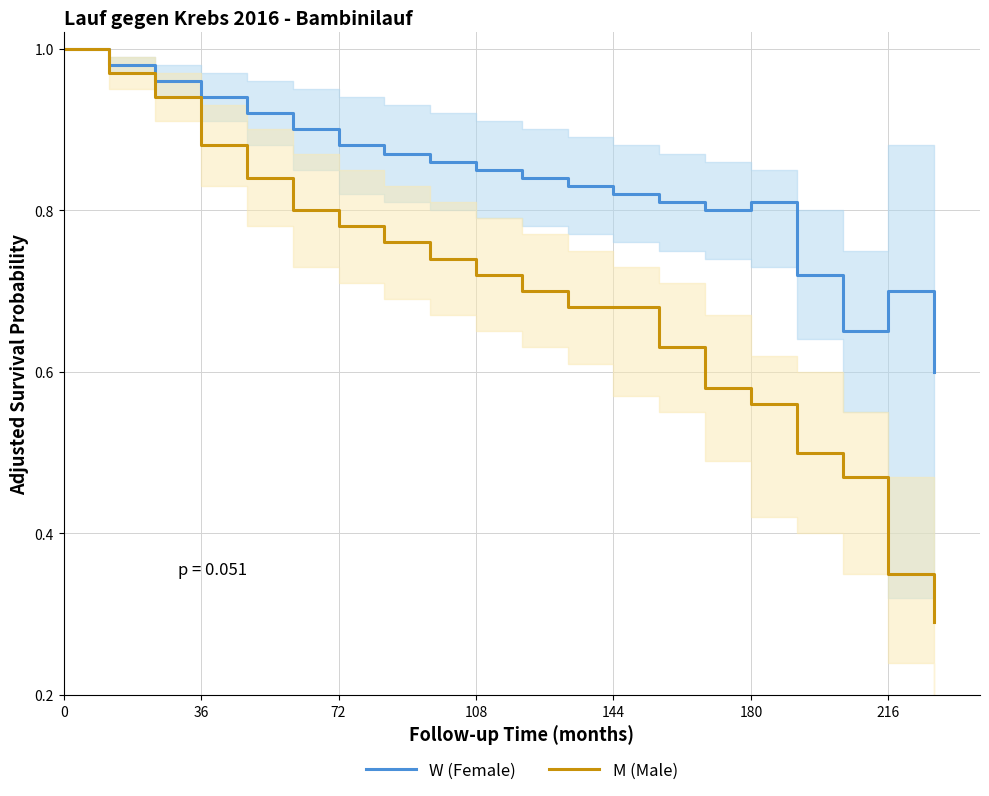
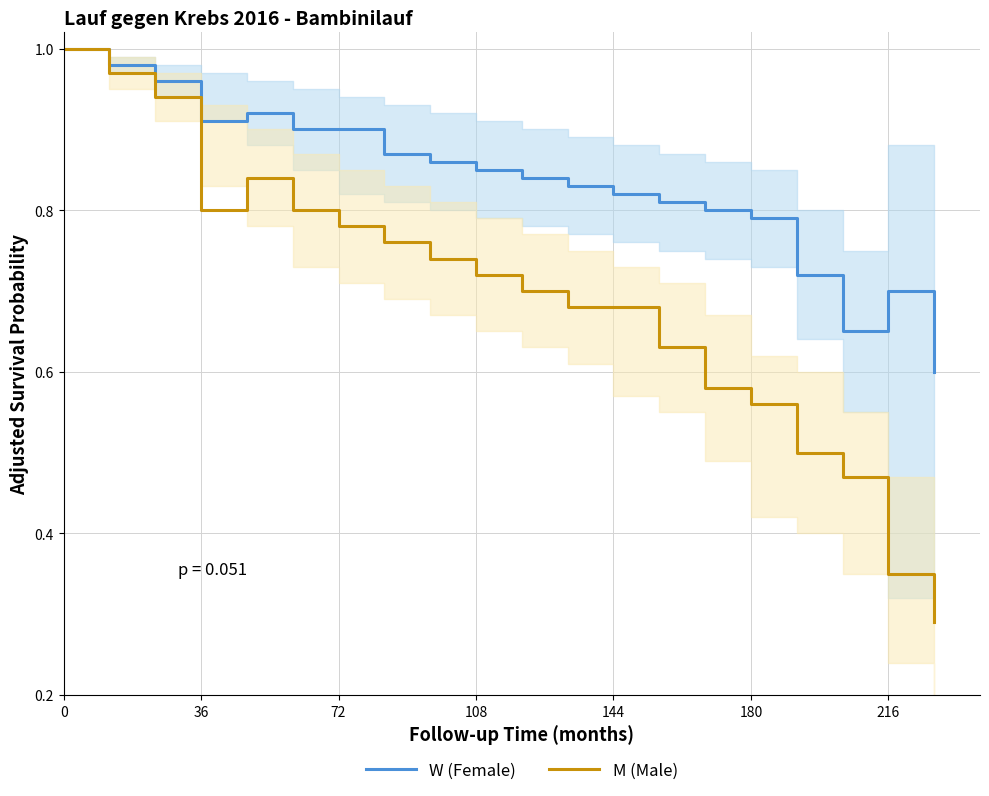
W (Female), 36: 0.94 -> 0.91
M (Male), 36: 0.88 -> 0.80
W (Female), 72: 0.88 -> 0.90
W (Female), 180: 0.81 -> 0.79
